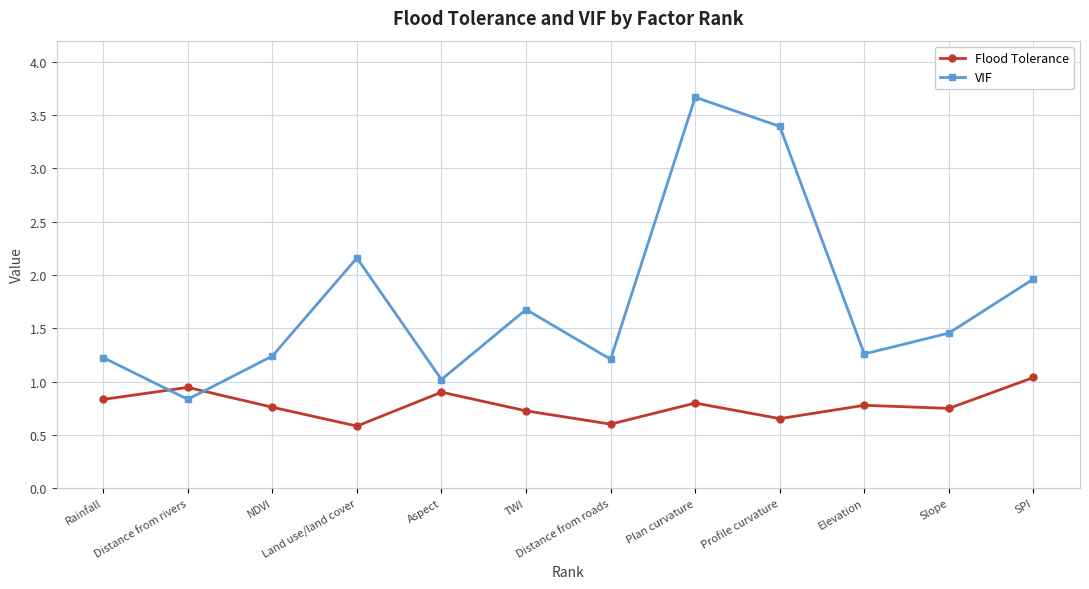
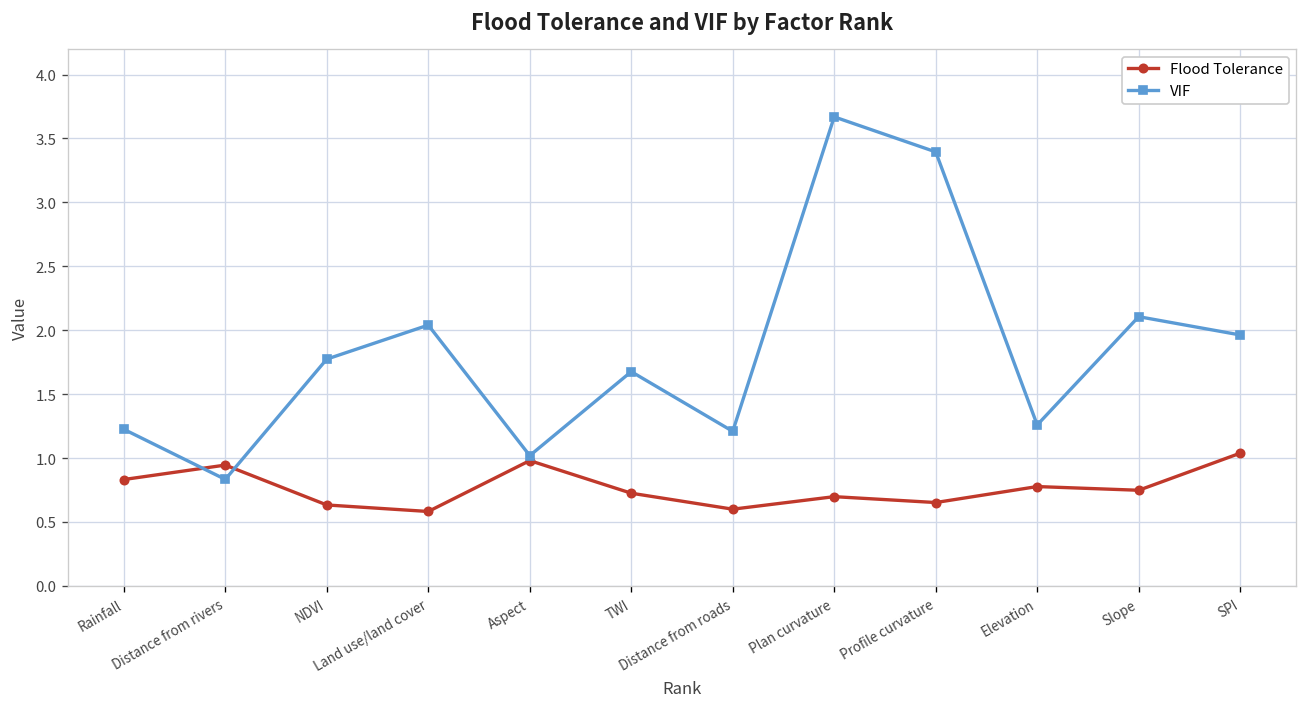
Flood Tolerance, NDVI: 0.76 -> 0.63
VIF, NDVI: 1.24 -> 1.77
VIF, Land use/land cover: 2.16 -> 2.04
Flood Tolerance, Aspect: 0.90 -> 0.98
Flood Tolerance, Plan curvature: 0.80 -> 0.70
VIF, Slope: 1.46 -> 2.11
